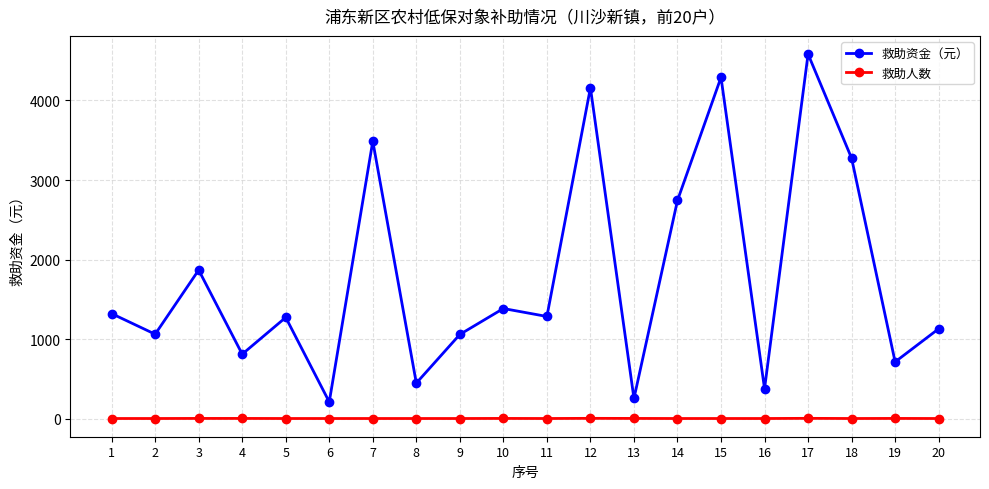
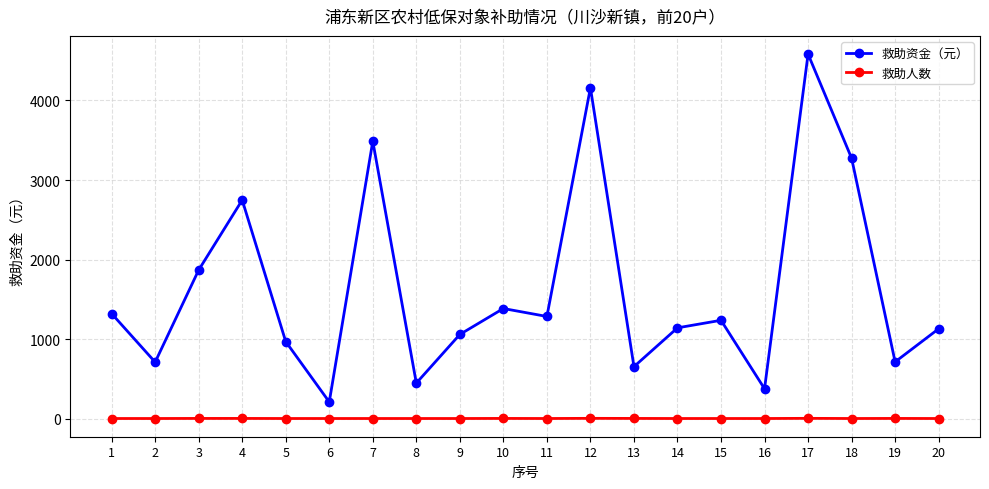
救助资金（元）, 2: 1100 -> 700
救助资金（元）, 4: 800 -> 2700
救助资金（元）, 5: 1300 -> 1000
救助资金（元）, 13: 300 -> 700
救助资金（元）, 14: 2700 -> 1100
救助资金（元）, 15: 4300 -> 1200
